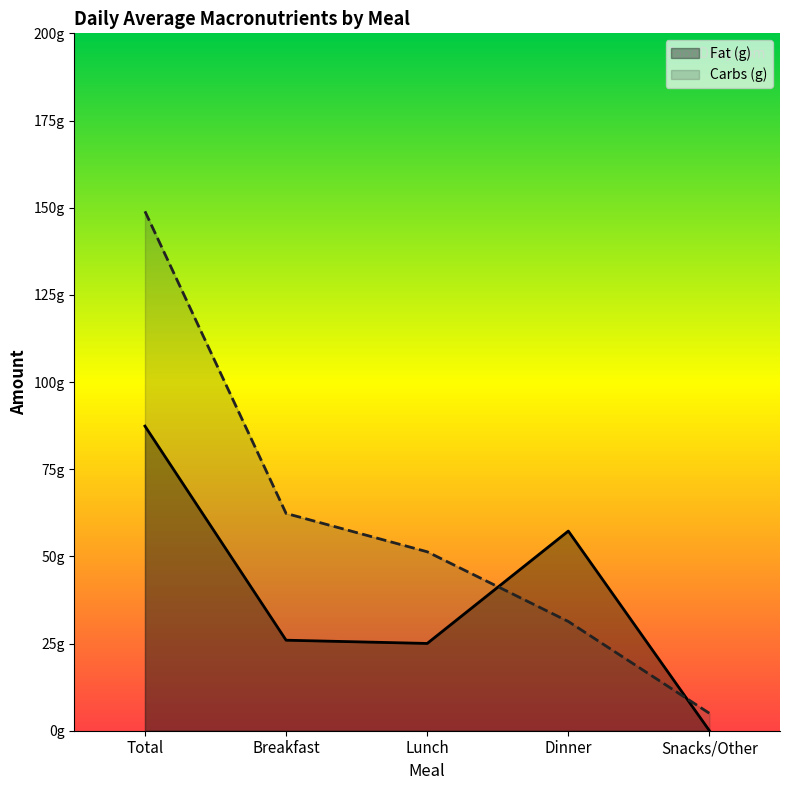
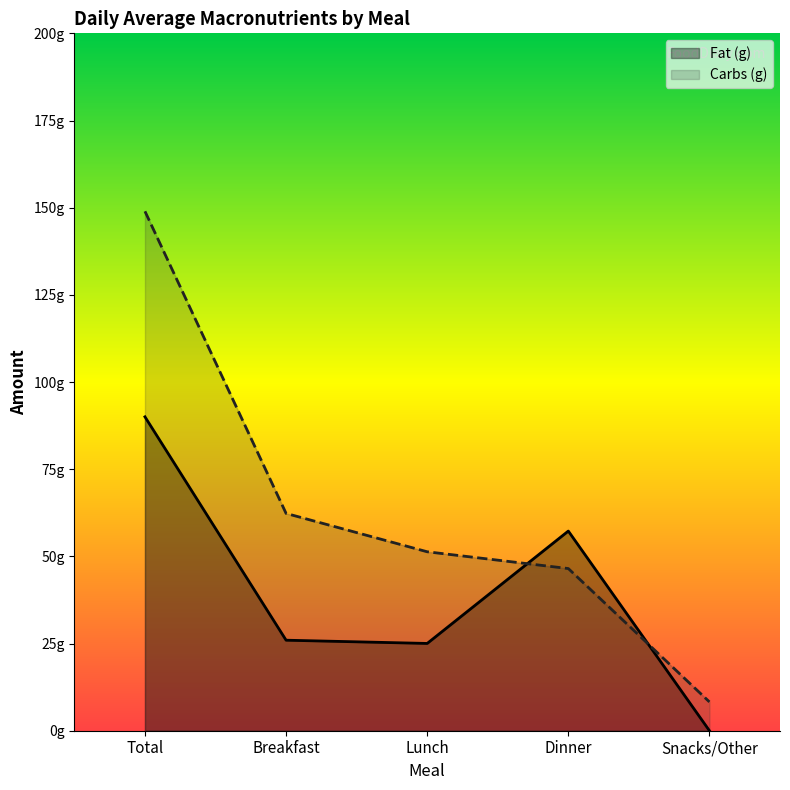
Fat (g), Total: 87g -> 90g
Carbs (g), Dinner: 31g -> 47g
Carbs (g), Snacks/Other: 5g -> 8g
